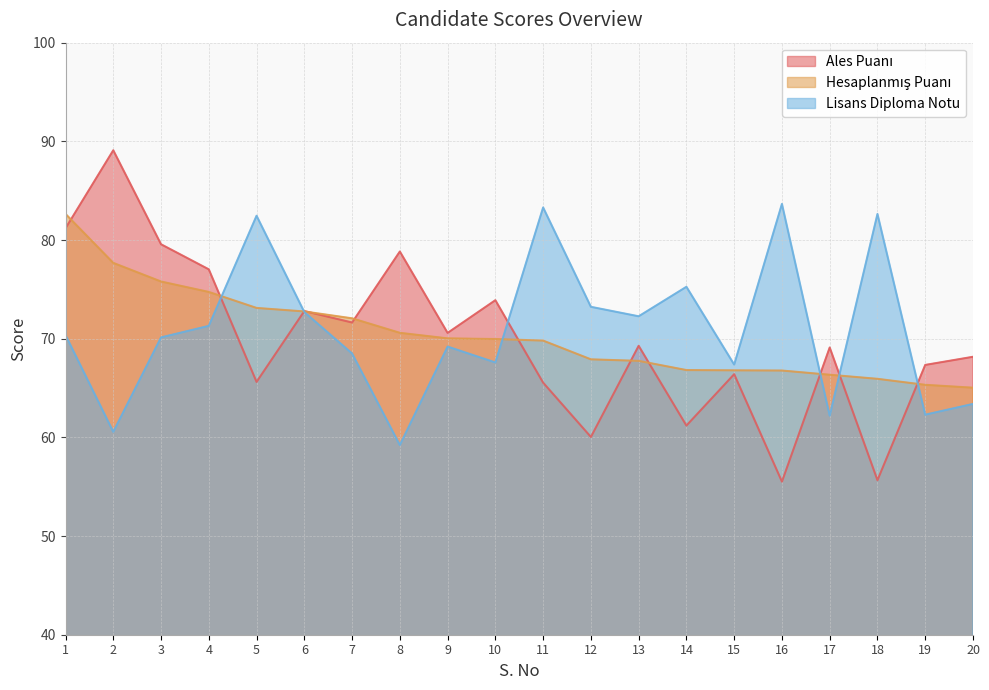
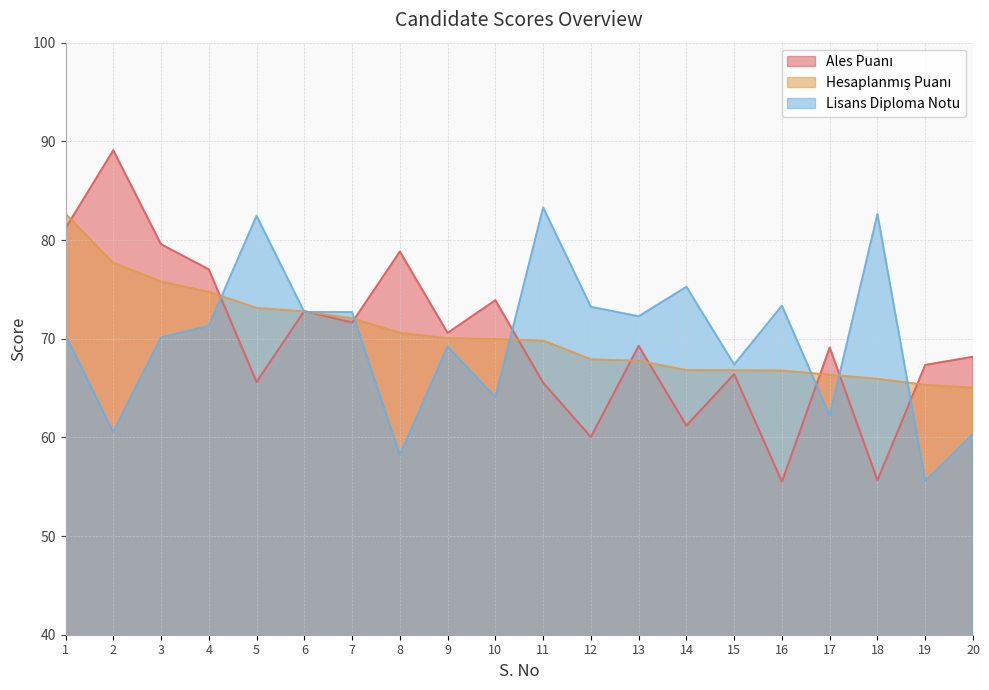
Lisans Diploma Notu, 7: 69 -> 73
Lisans Diploma Notu, 8: 59 -> 58
Lisans Diploma Notu, 10: 68 -> 64
Lisans Diploma Notu, 16: 84 -> 73
Lisans Diploma Notu, 19: 62 -> 56
Lisans Diploma Notu, 20: 63 -> 60
